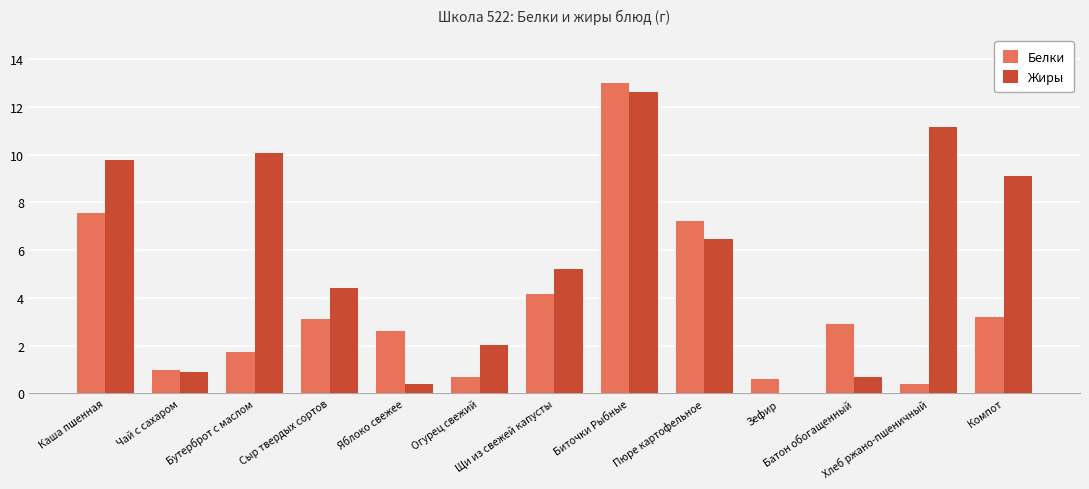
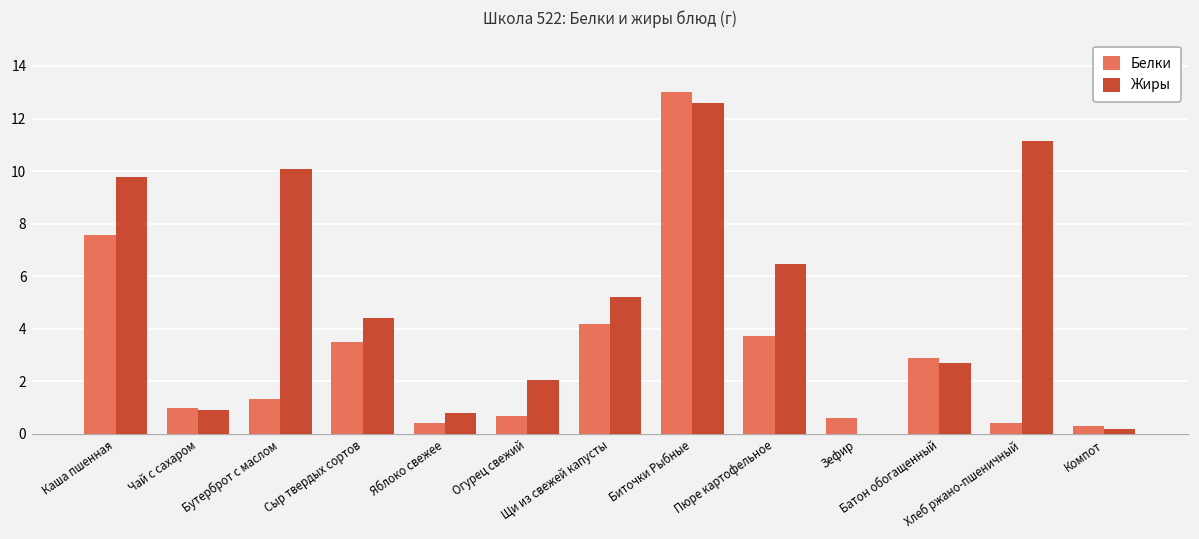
Белки, Бутерброт с маслом: 1.8 -> 1.3
Белки, Сыр твердых сортов: 3.1 -> 3.5
Белки, Яблоко свежее: 2.6 -> 0.4
Жиры, Яблоко свежее: 0.4 -> 0.8
Белки, Пюре картофельное: 7.2 -> 3.7
Жиры, Батон обогащенный: 0.7 -> 2.7
Белки, Компот: 3.2 -> 0.3
Жиры, Компот: 9.1 -> 0.2
